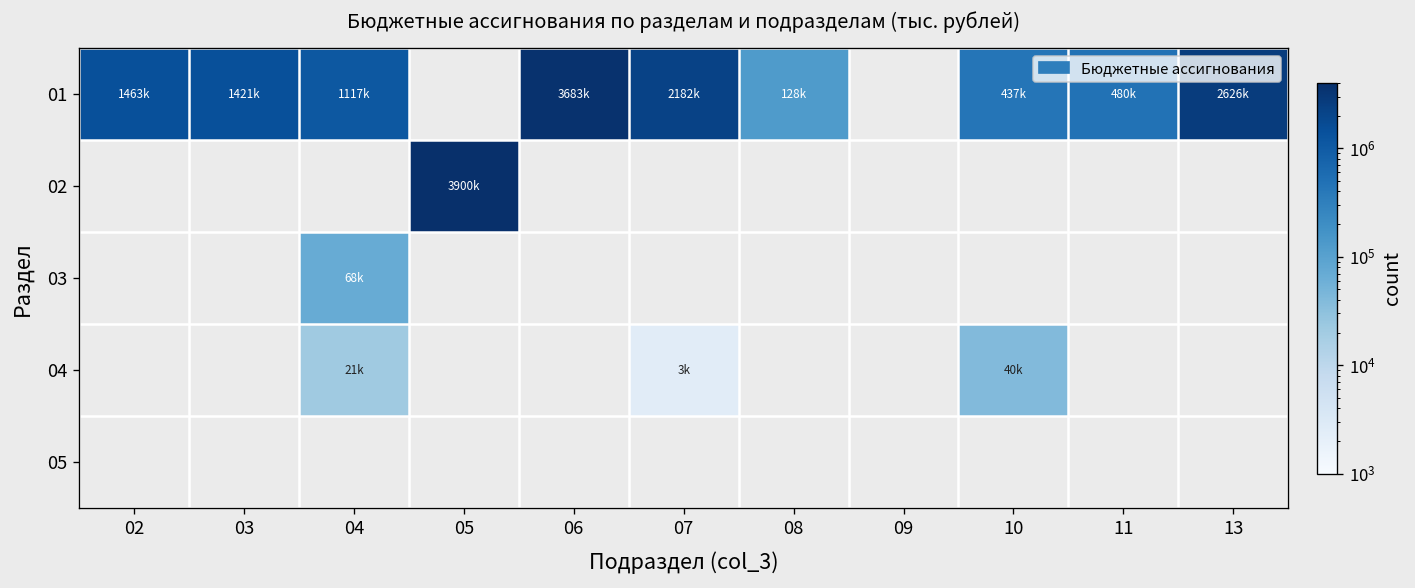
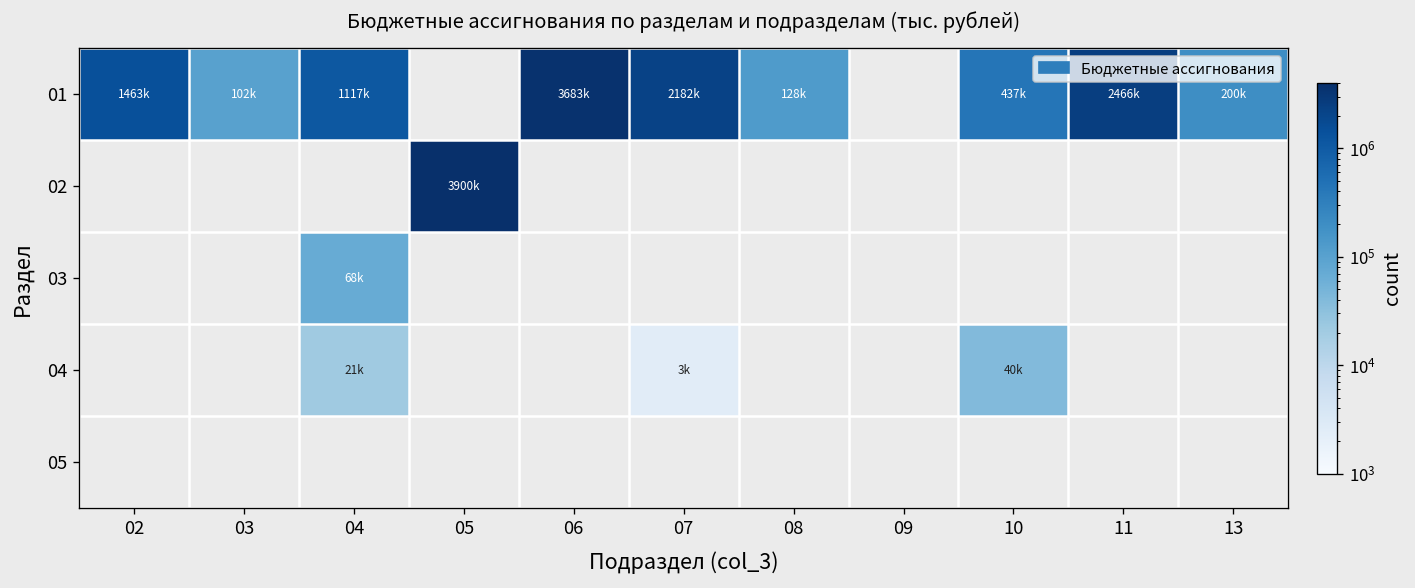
01, 03: 1421k -> 102k
01, 11: 480k -> 2466k
01, 13: 2626k -> 200k
